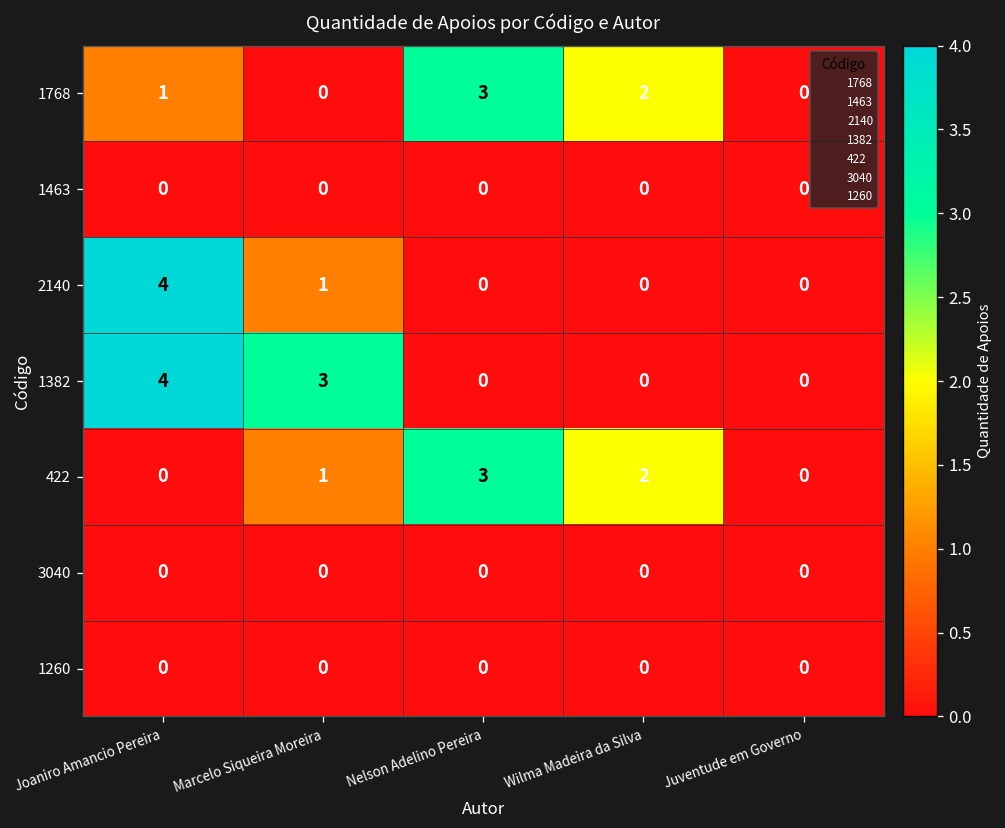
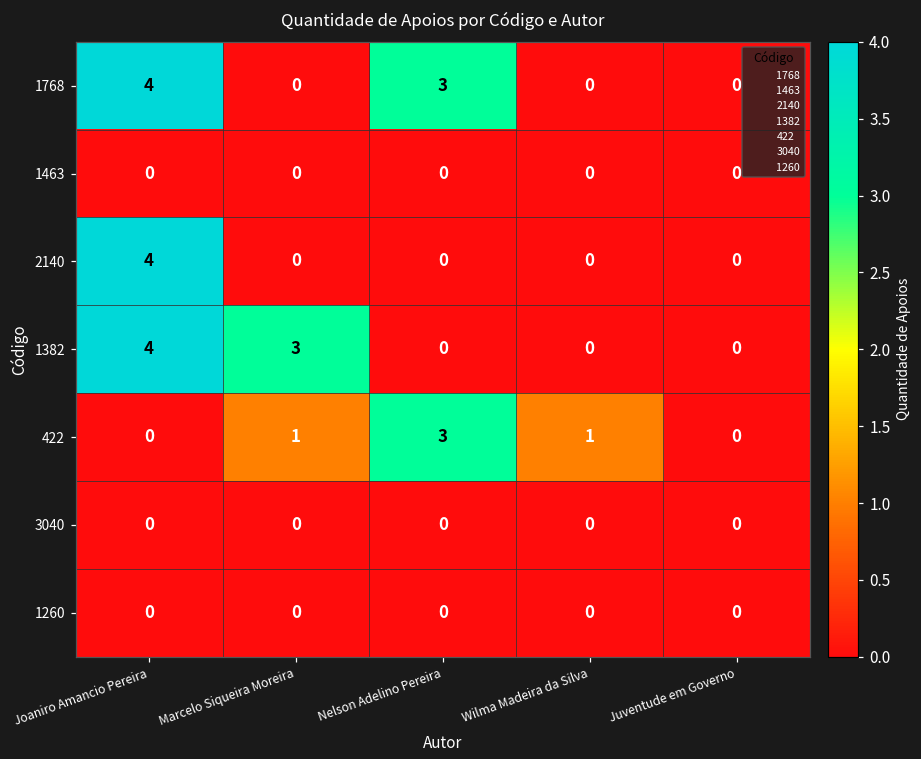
1768, Joaniro Amancio Pereira: 1 -> 4
1768, Wilma Madeira da Silva: 2 -> 0
2140, Marcelo Siqueira Moreira: 1 -> 0
422, Wilma Madeira da Silva: 2 -> 1
